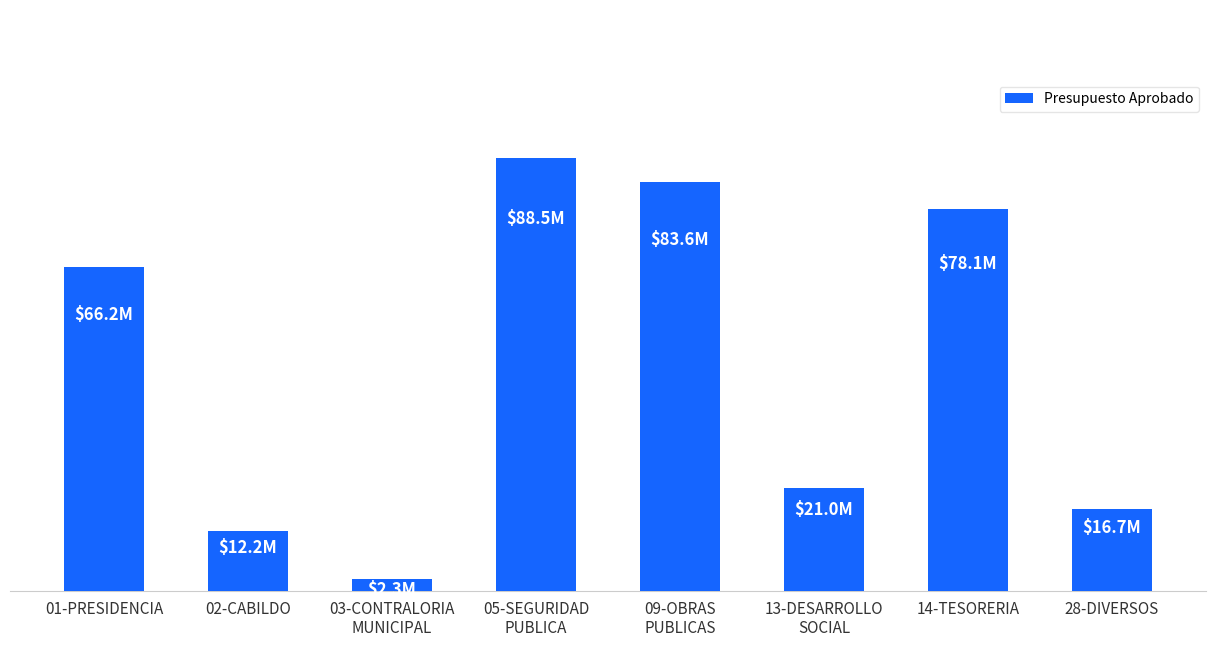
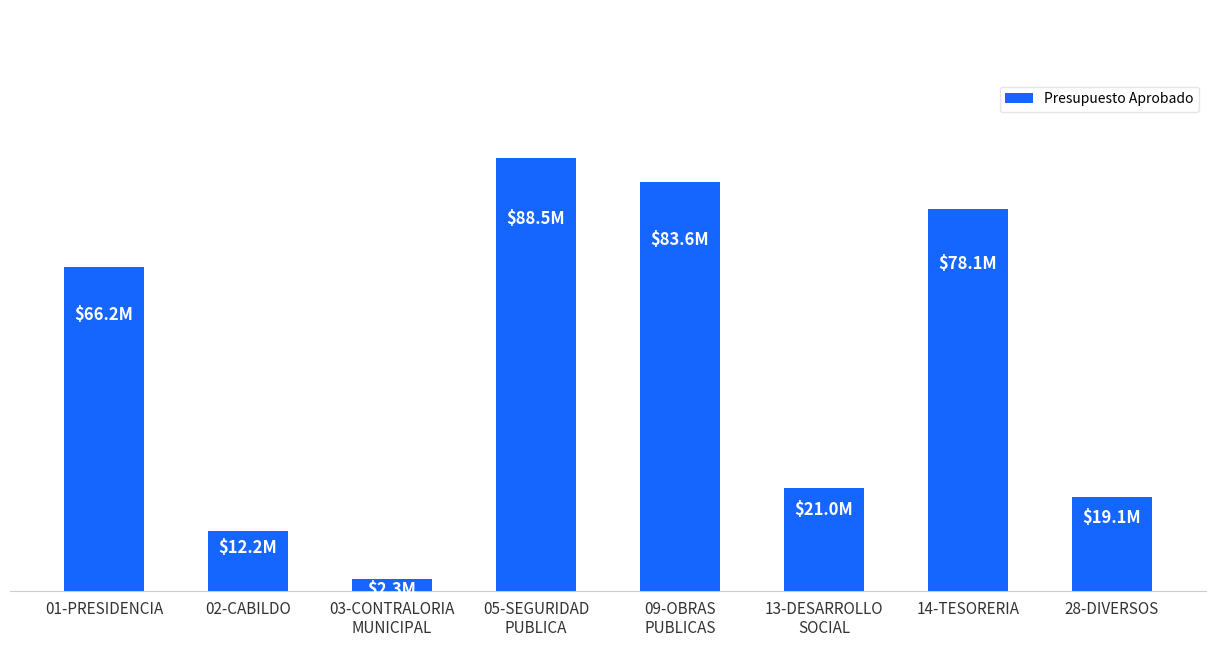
28-DIVERSOS: $16.7M -> $19.1M
